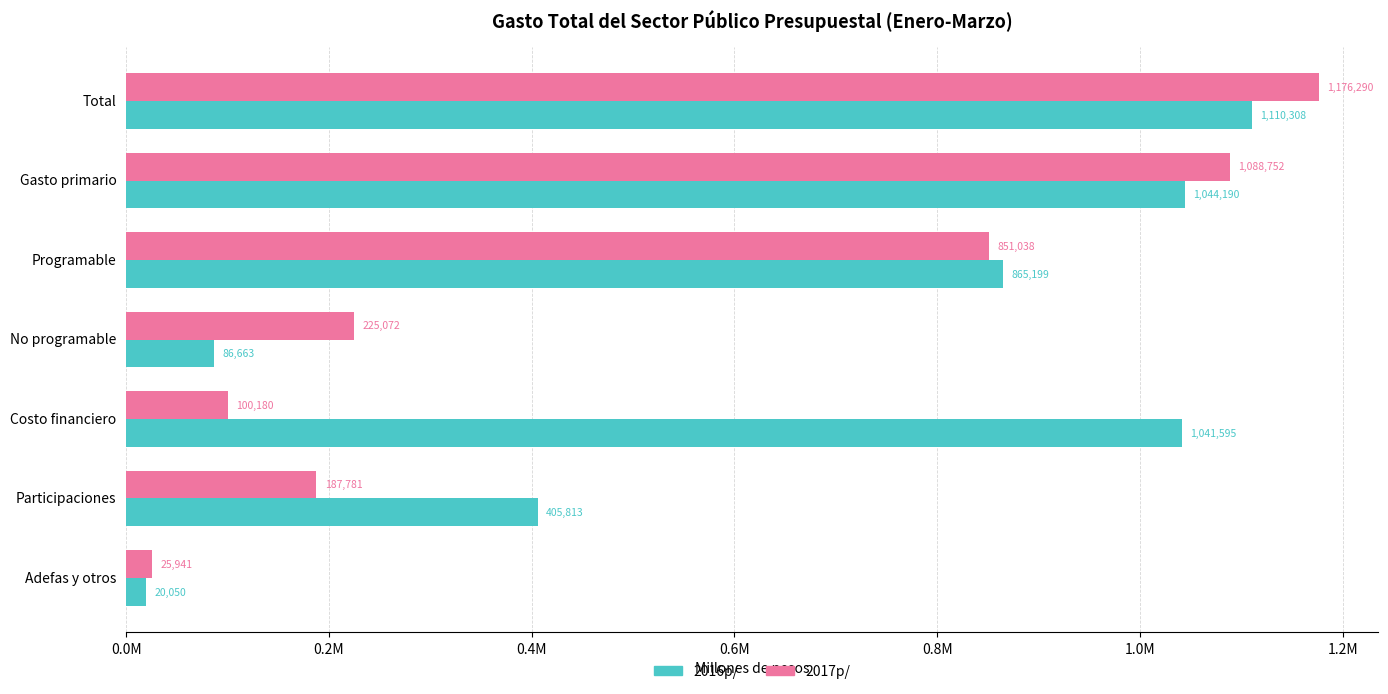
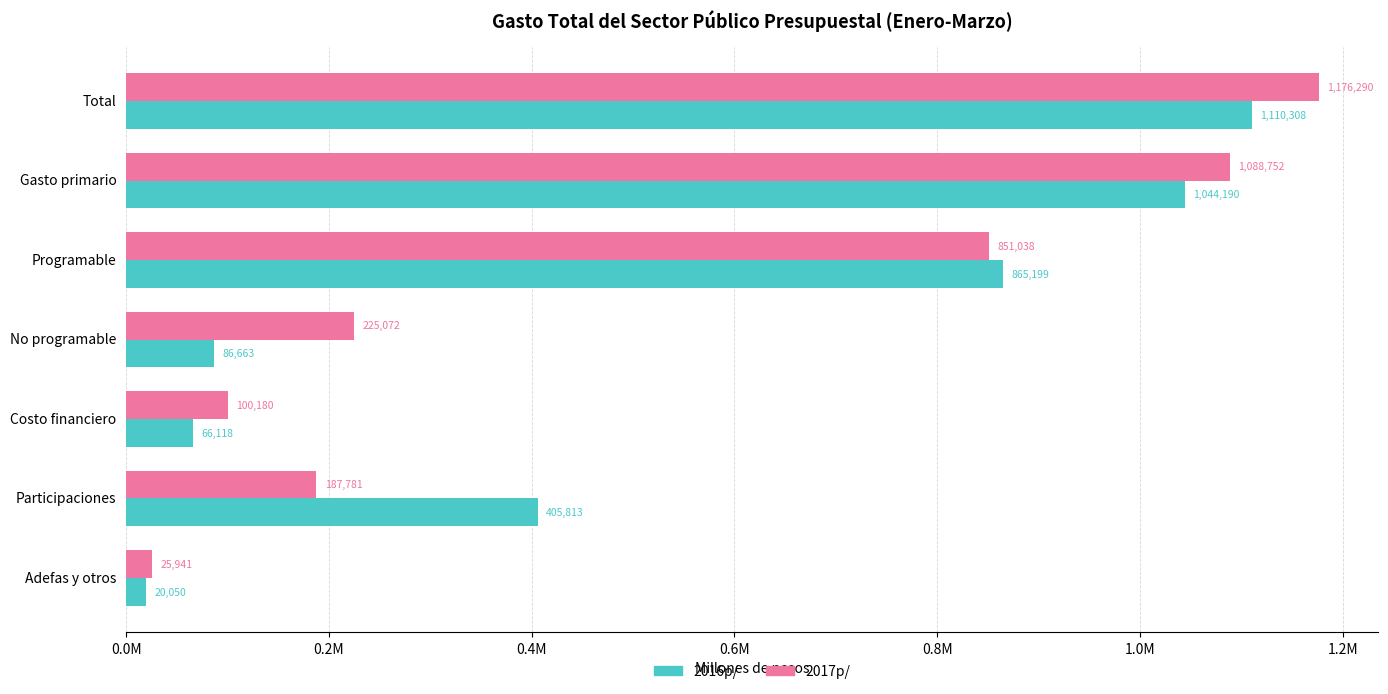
2016p/, Costo financiero: 1,041,595 -> 66,118
